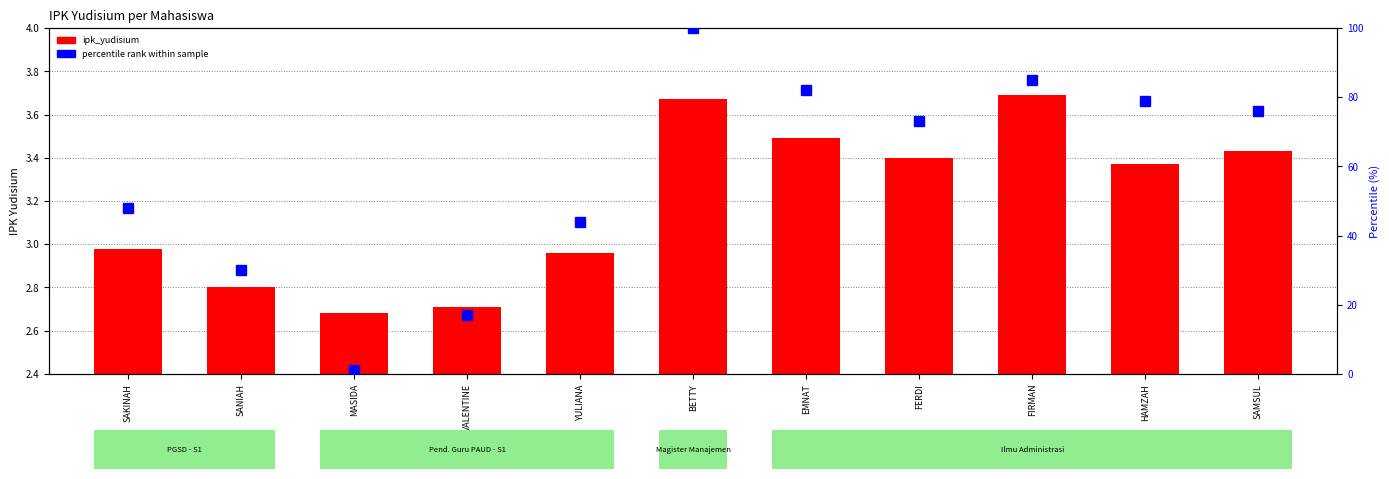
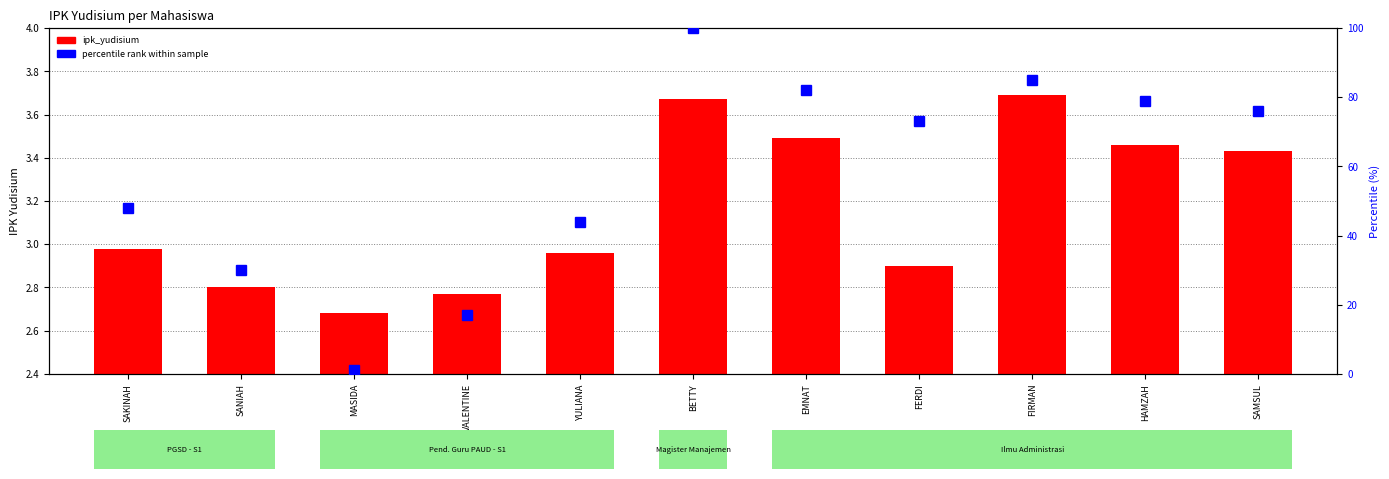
ipk_yudisium, VALENTINE: 2.71 -> 2.77
ipk_yudisium, FERDI: 3.4 -> 2.9
ipk_yudisium, HAMZAH: 3.37 -> 3.46
